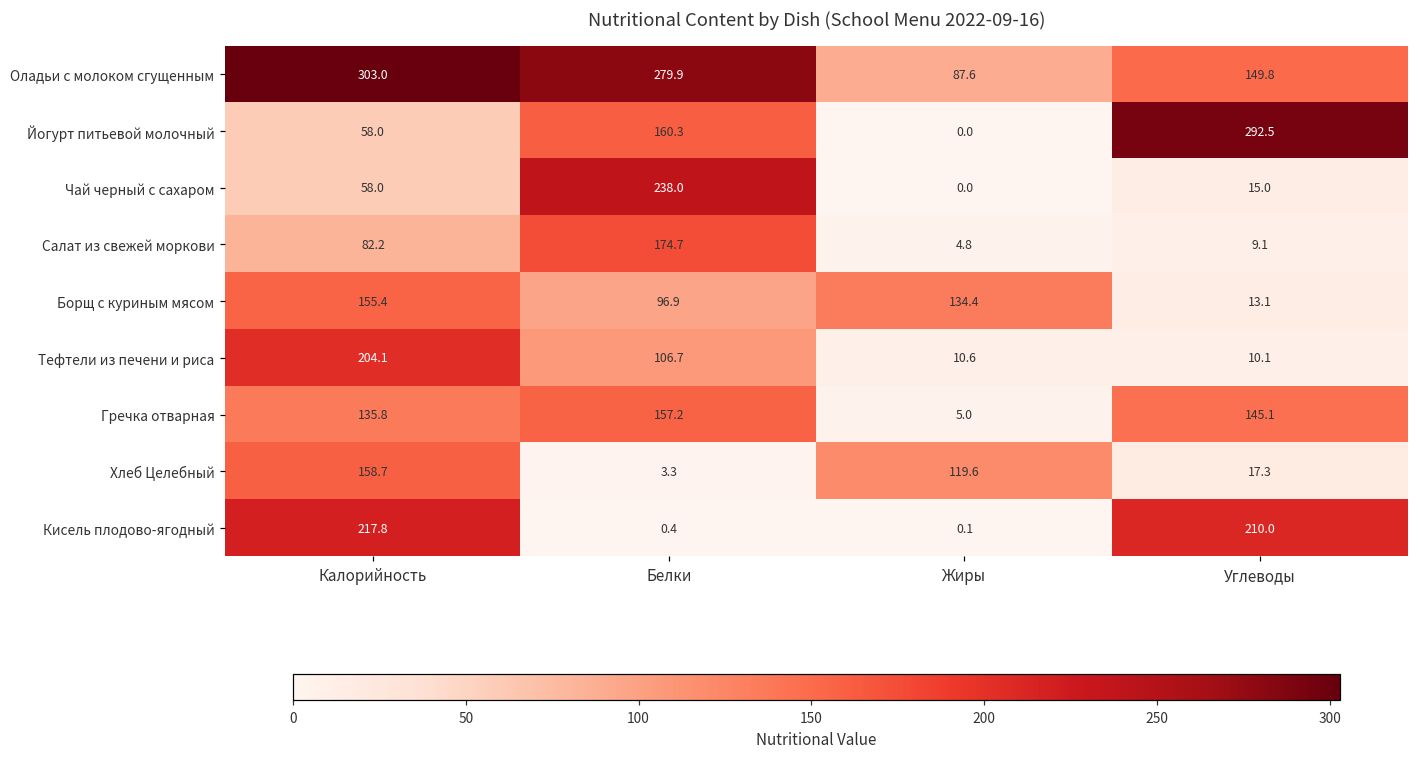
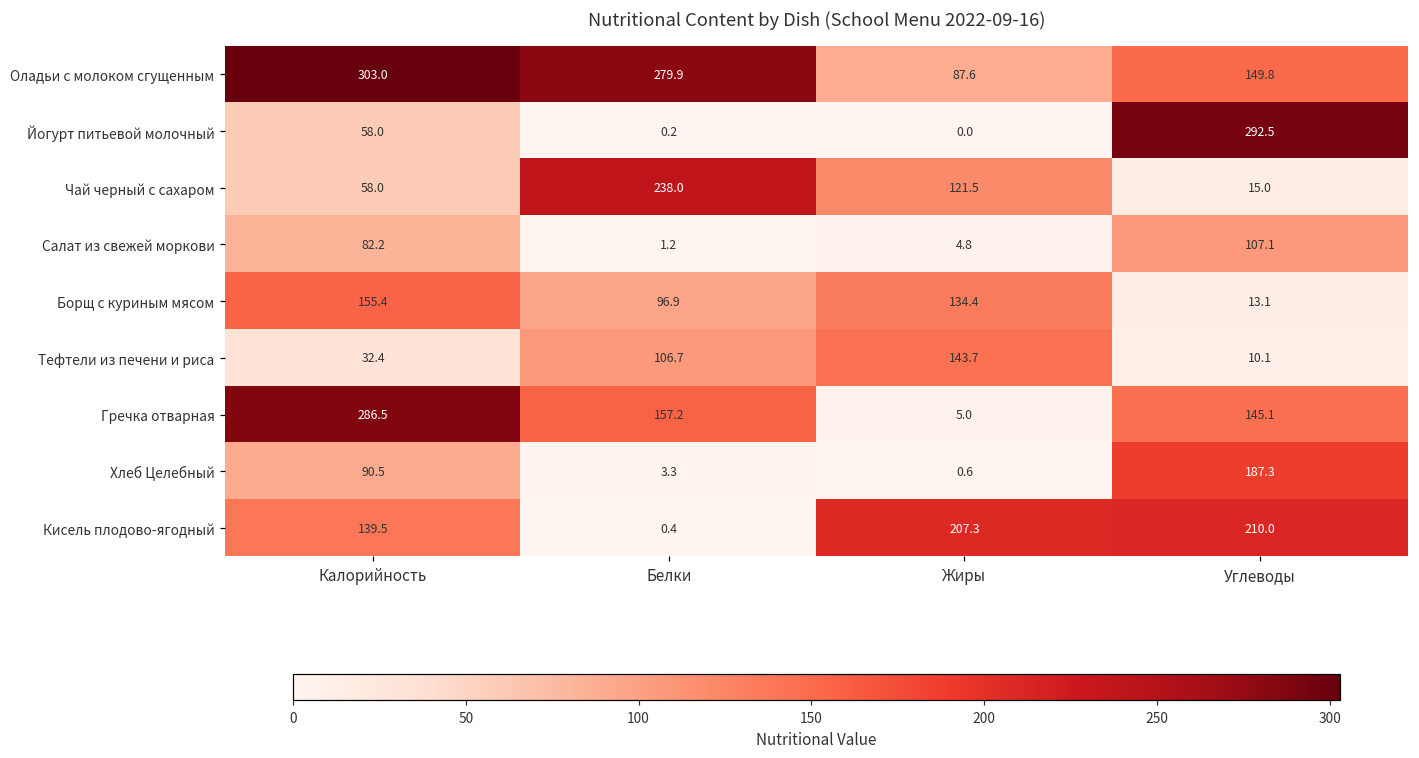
Йогурт питьевой молочный, Белки: 160.3 -> 0.2
Чай черный с сахаром, Жиры: 0.0 -> 121.5
Салат из свежей моркови, Белки: 174.7 -> 1.2
Салат из свежей моркови, Углеводы: 9.1 -> 107.1
Тефтели из печени и риса, Калорийность: 204.1 -> 32.4
Тефтели из печени и риса, Жиры: 10.6 -> 143.7
Гречка отварная, Калорийность: 135.8 -> 286.5
Хлеб Целебный, Калорийность: 158.7 -> 90.5
Хлеб Целебный, Жиры: 119.6 -> 0.6
Хлеб Целебный, Углеводы: 17.3 -> 187.3
Кисель плодово-ягодный, Калорийность: 217.8 -> 139.5
Кисель плодово-ягодный, Жиры: 0.1 -> 207.3
